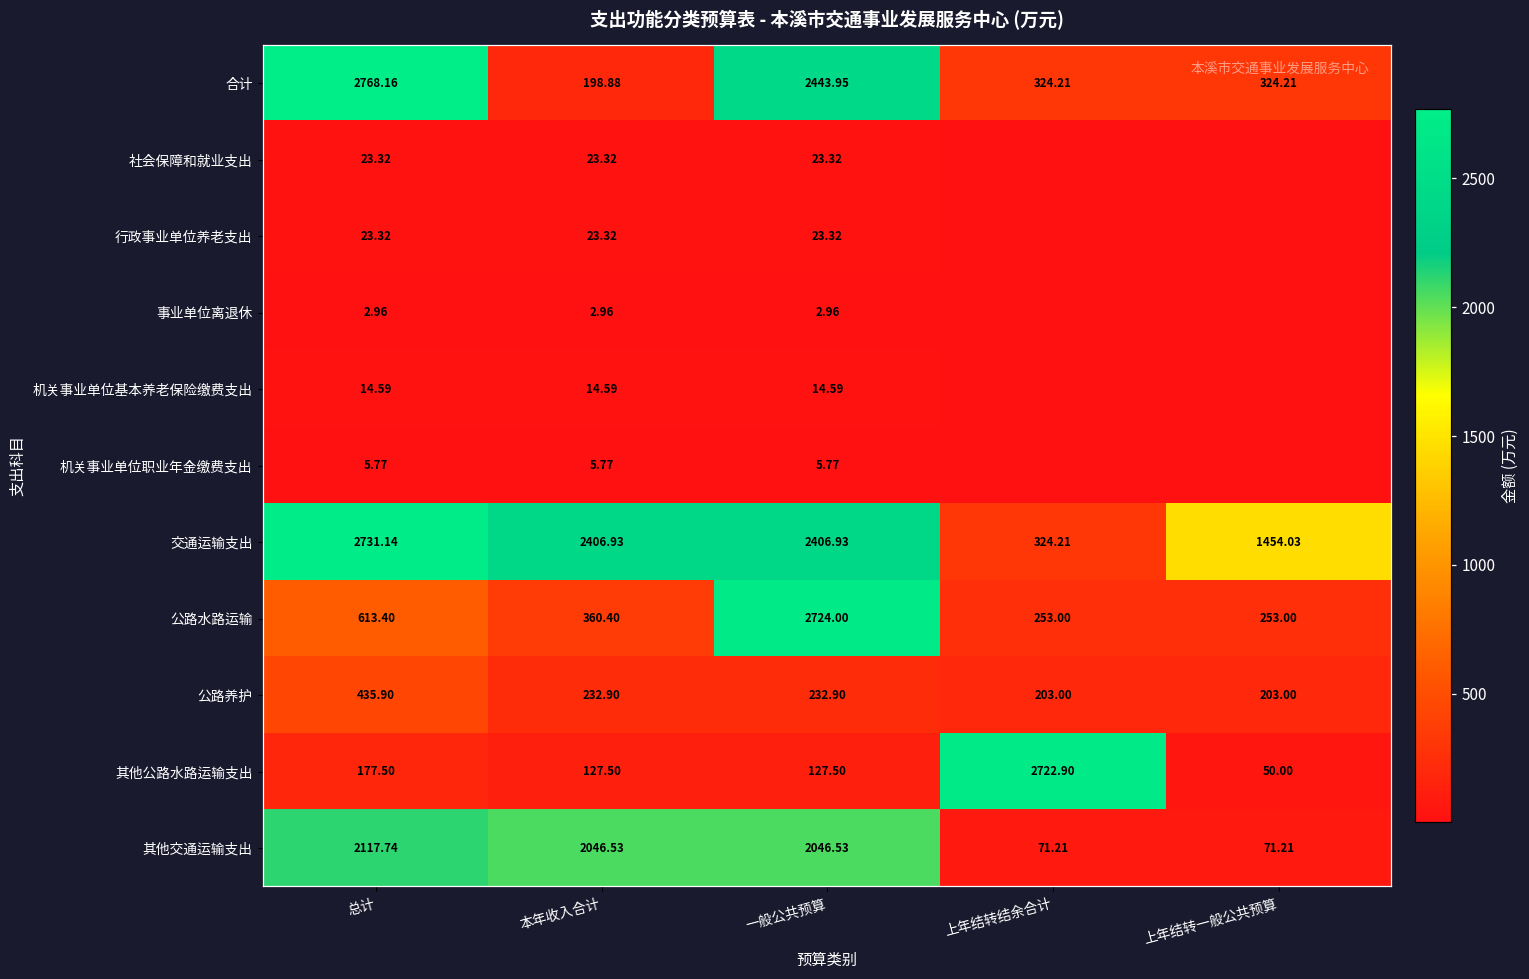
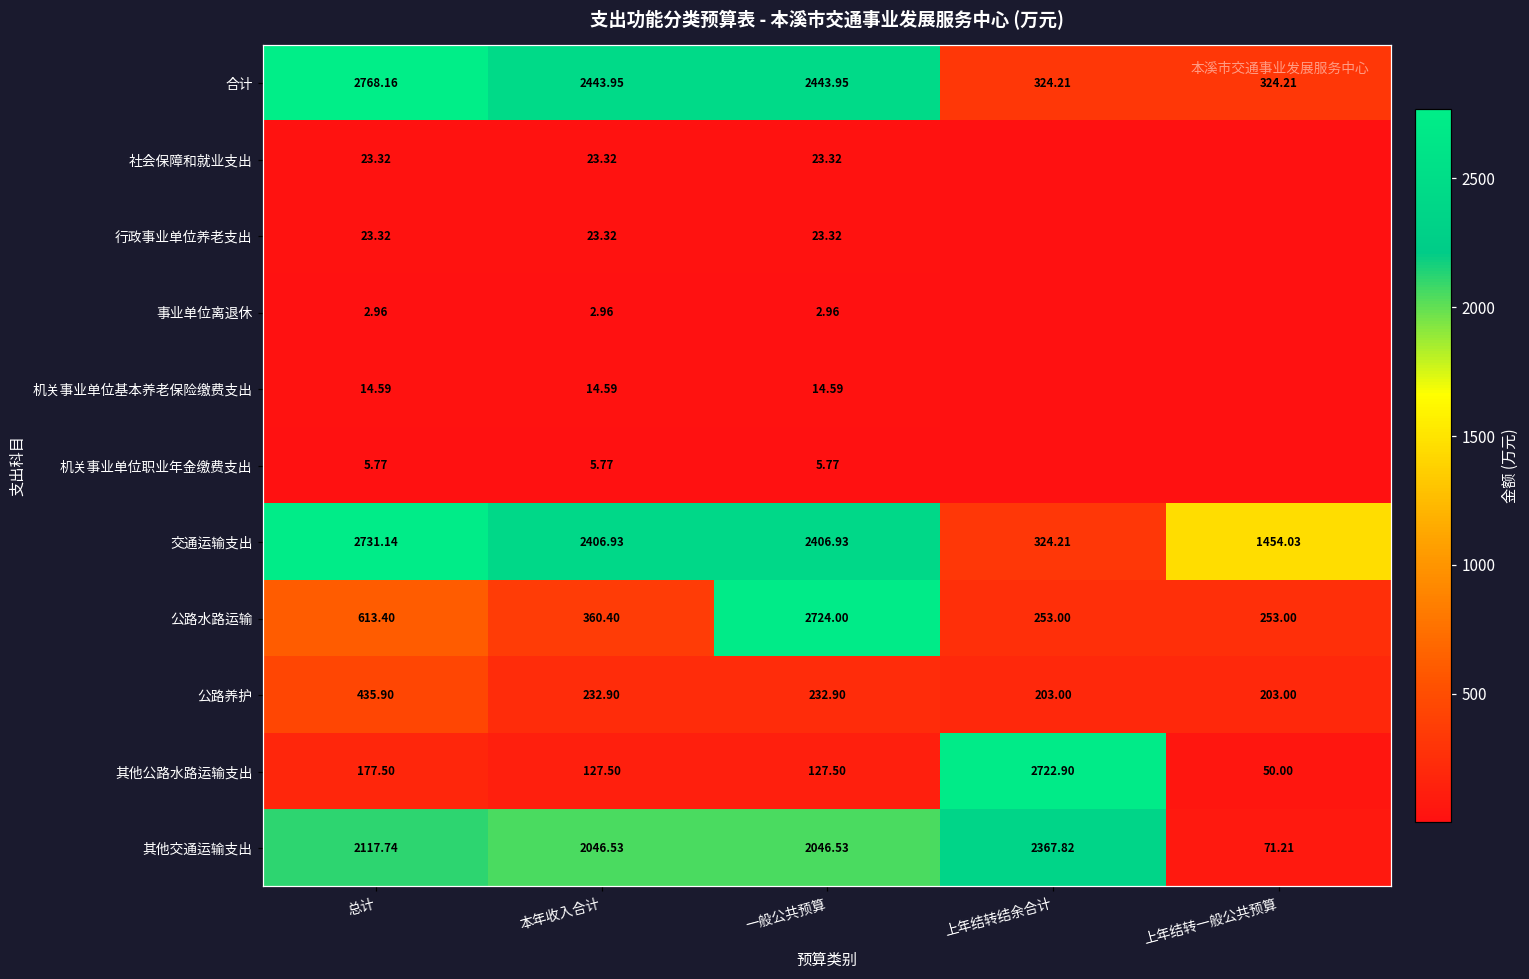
合计, 本年收入合计: 198.88 -> 2443.95
其他交通运输支出, 上年结转结余合计: 71.21 -> 2367.82
